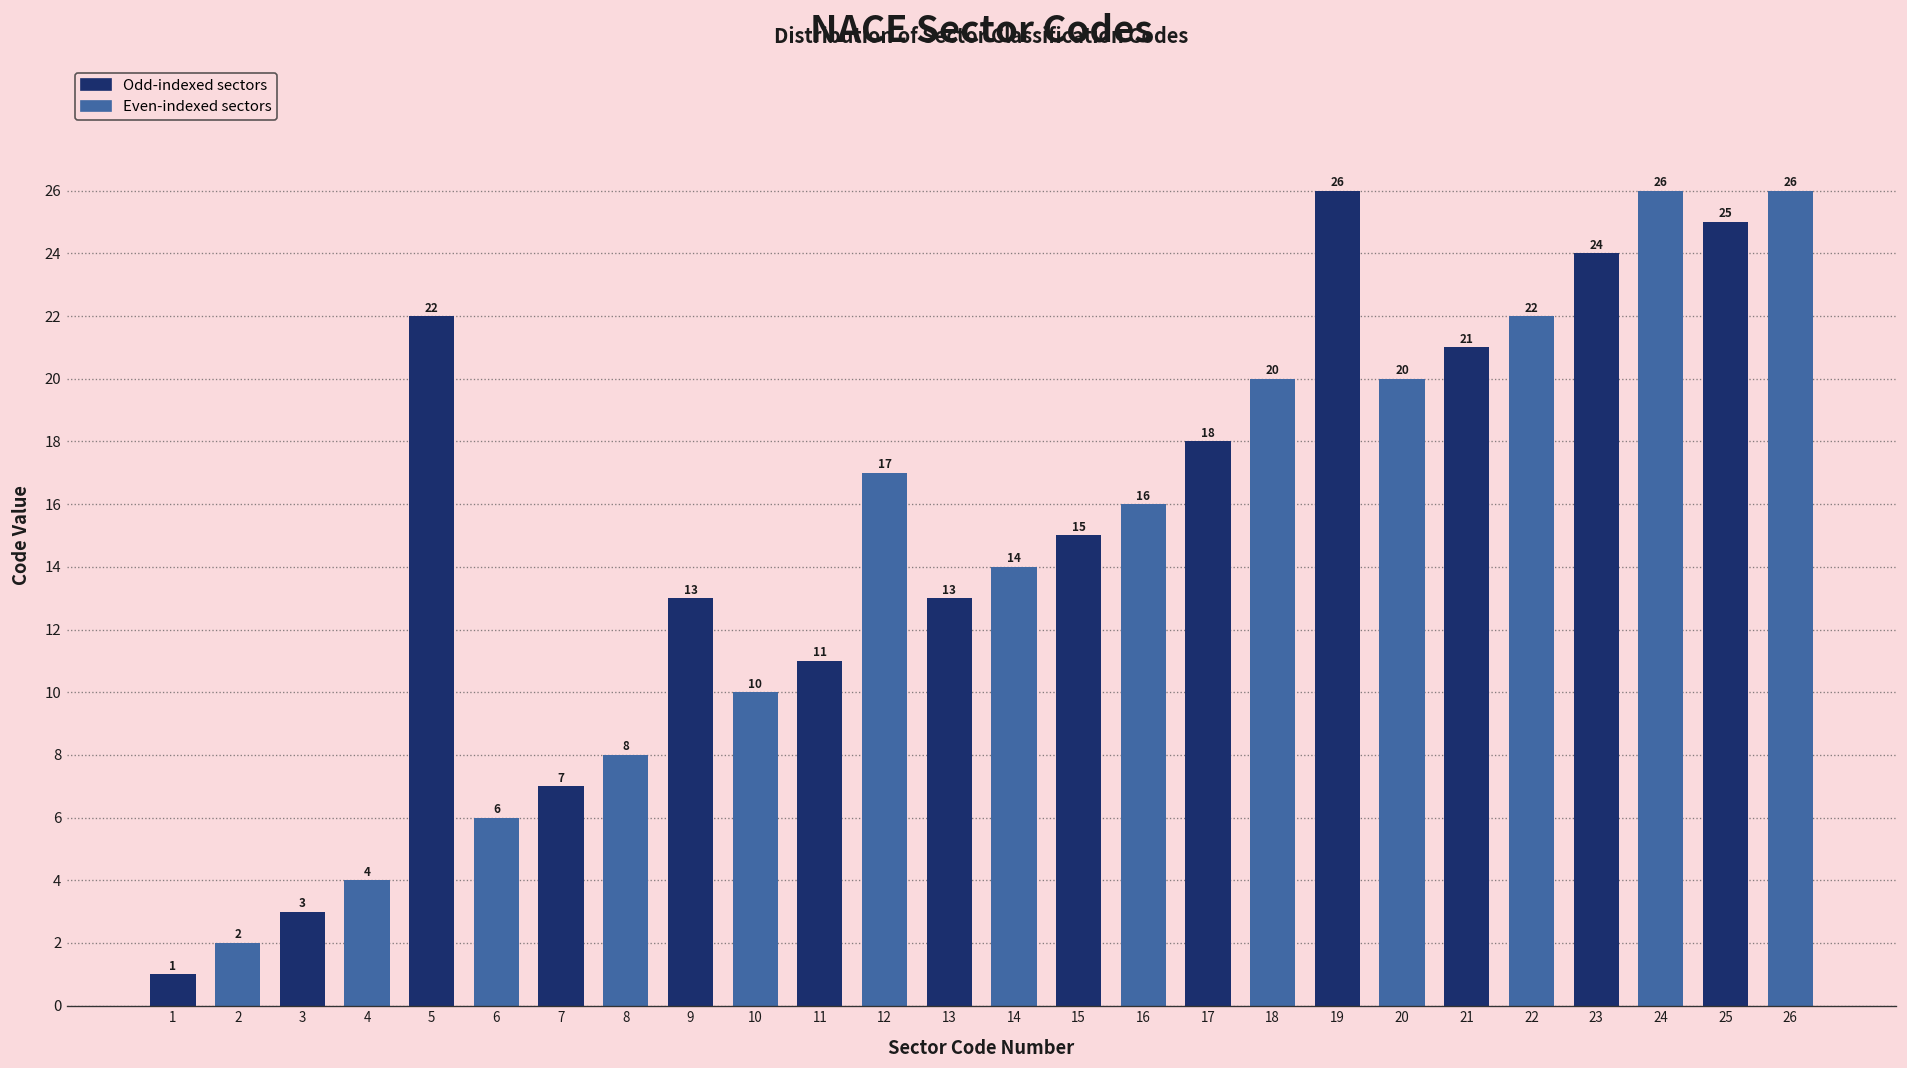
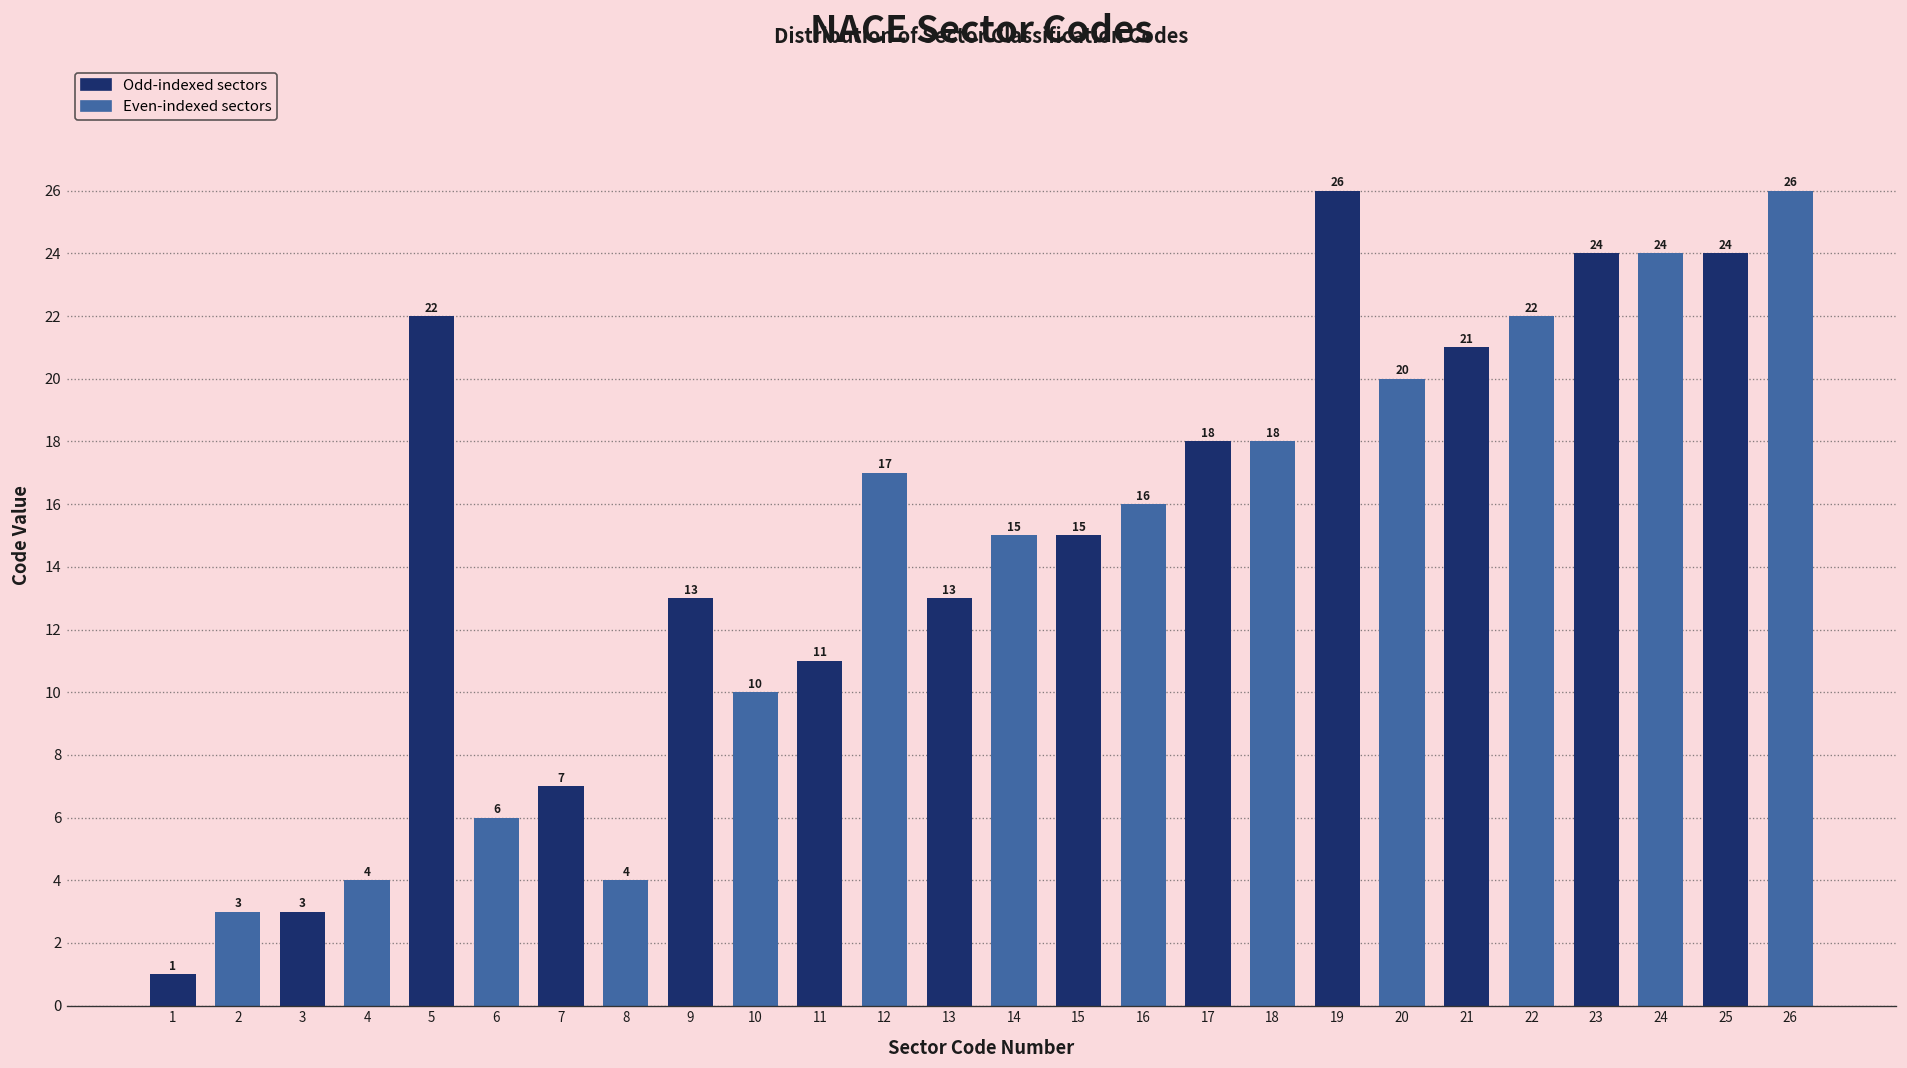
2: 2 -> 3
8: 8 -> 4
14: 14 -> 15
18: 20 -> 18
24: 26 -> 24
25: 25 -> 24
